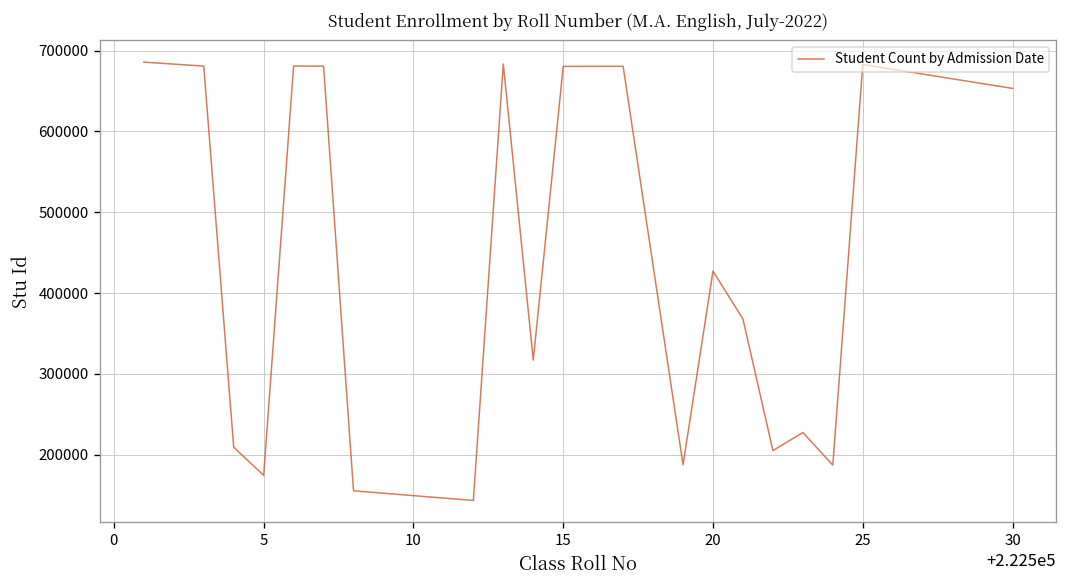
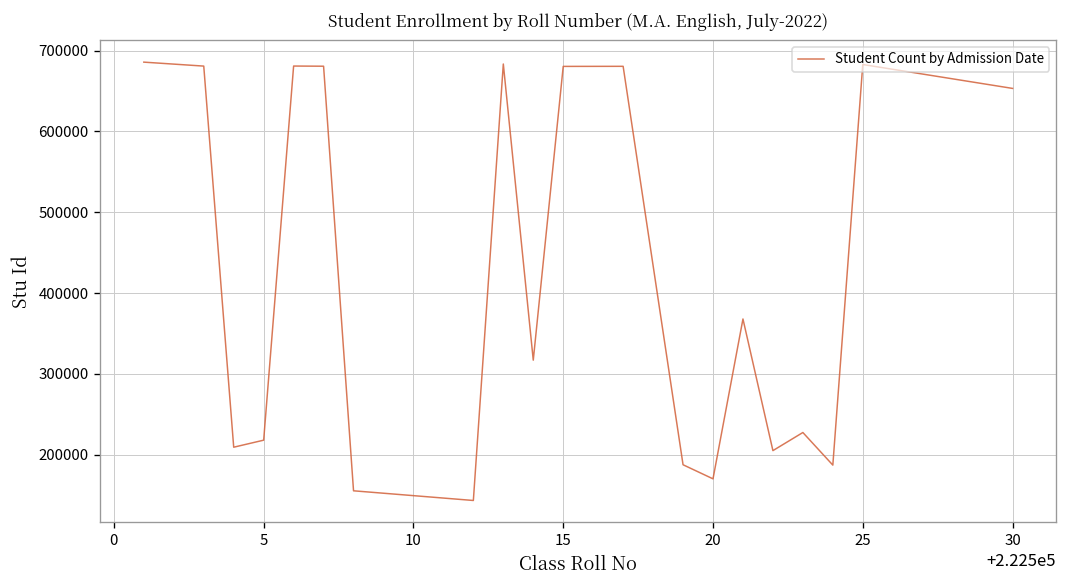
5: 170000 -> 220000
20: 430000 -> 170000
